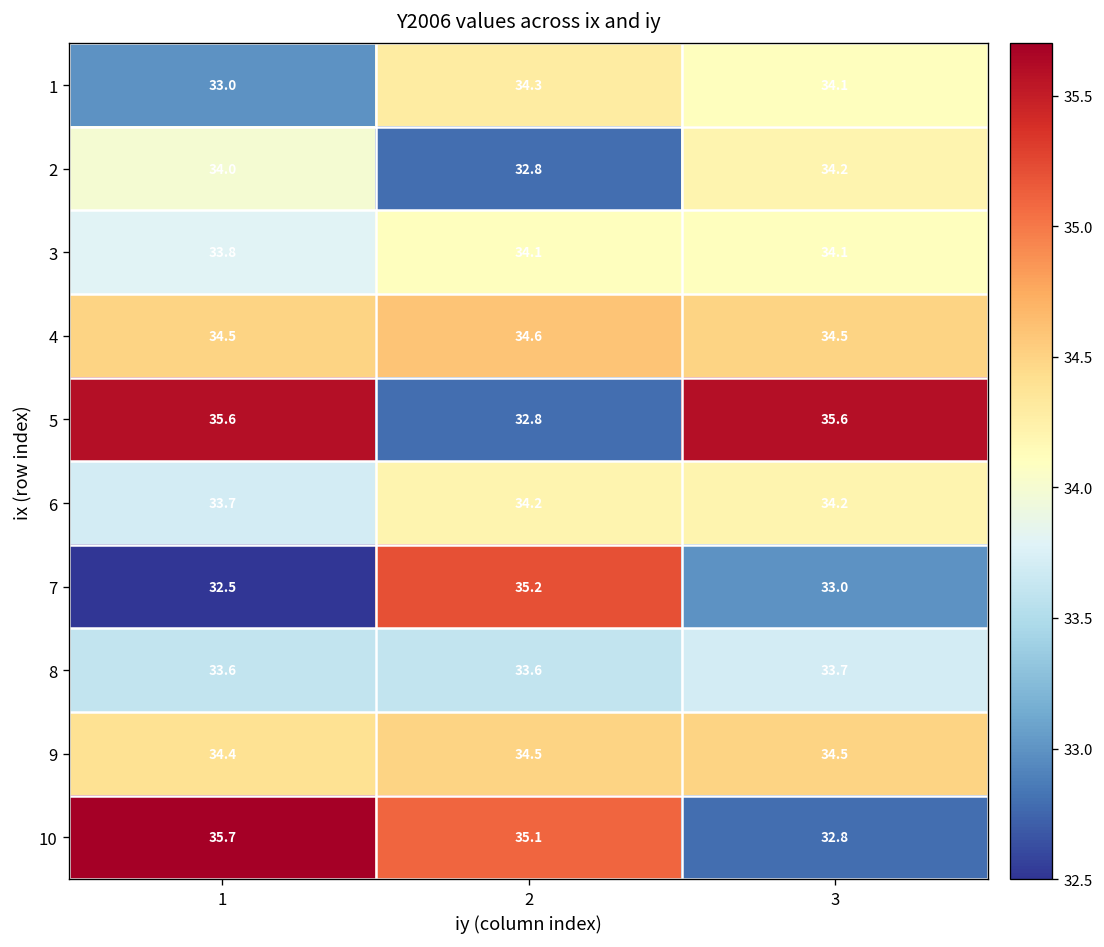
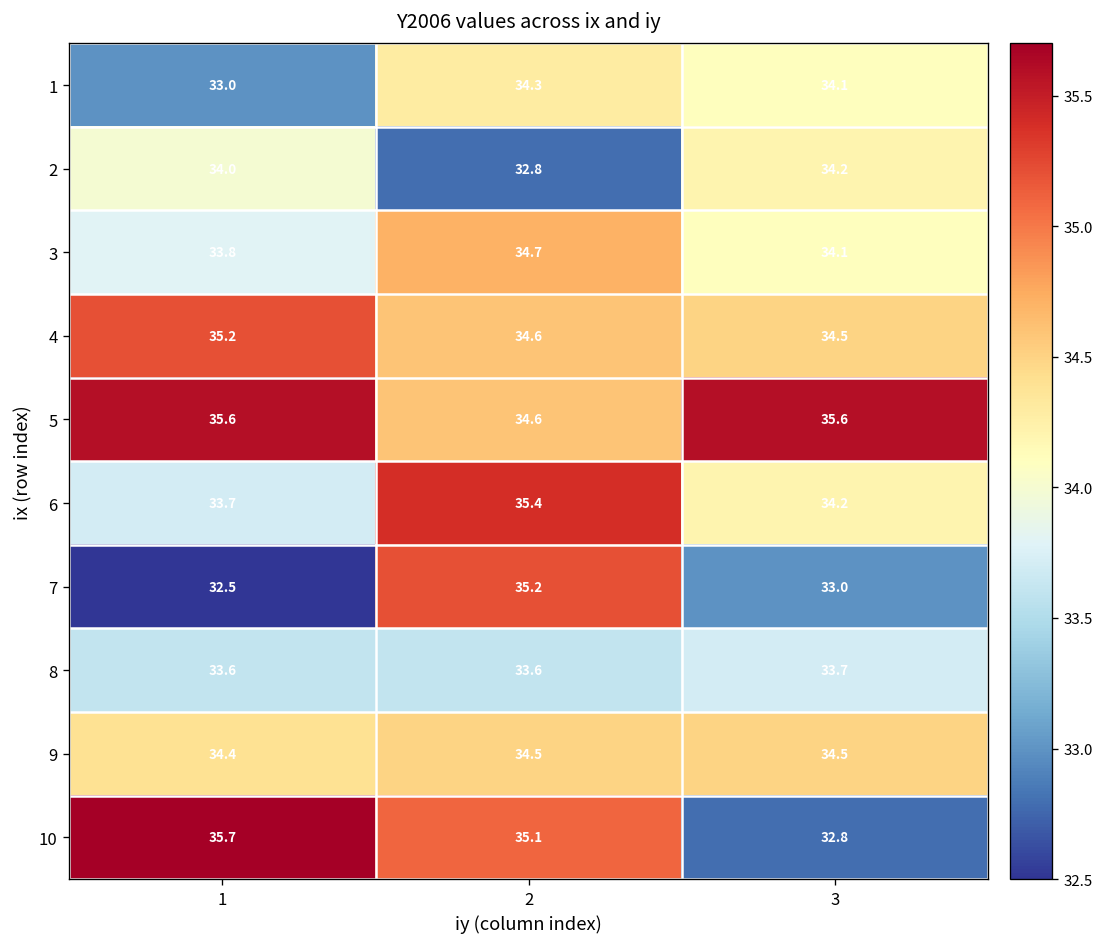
3, 2: 34.1 -> 34.7
4, 1: 34.5 -> 35.2
5, 2: 32.8 -> 34.6
6, 2: 34.2 -> 35.4
